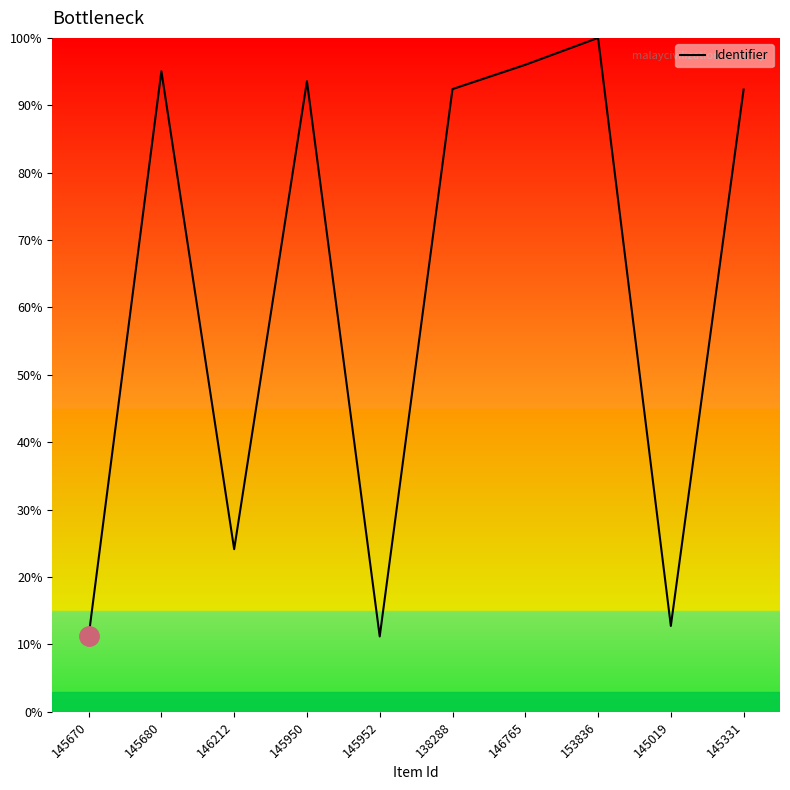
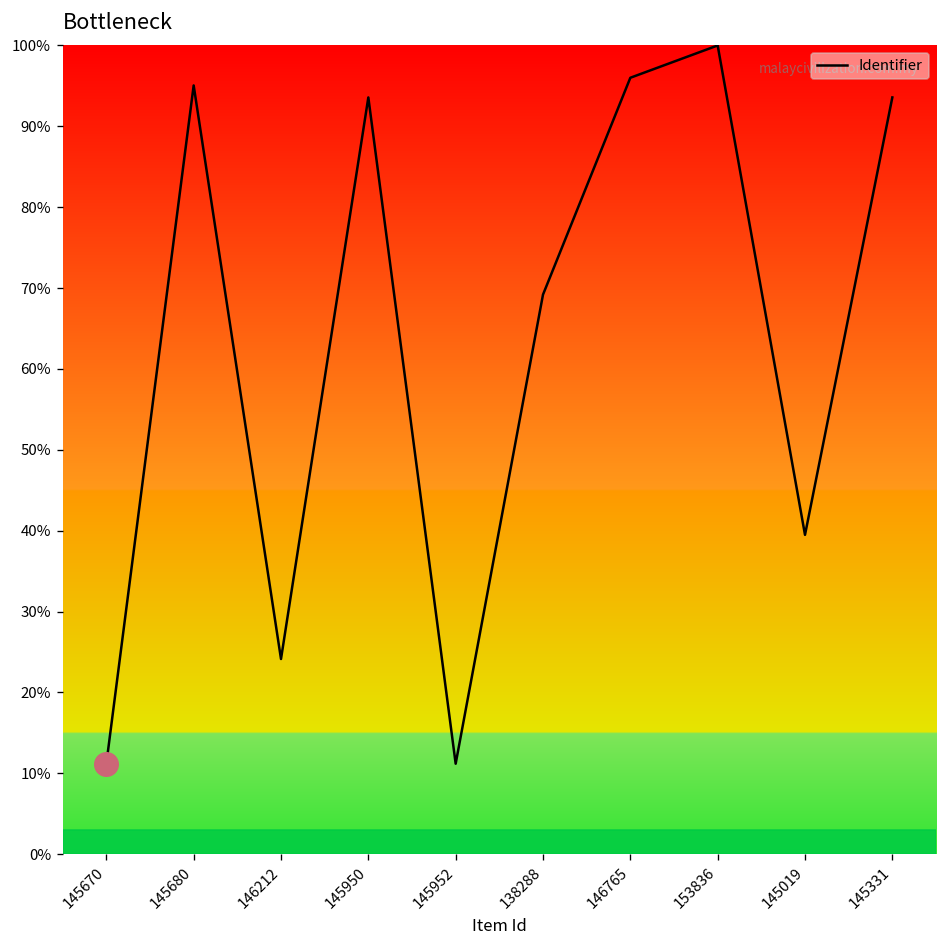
Identifier, 138288: 92% -> 69%
Identifier, 145019: 13% -> 39%
Identifier, 145331: 92% -> 94%
